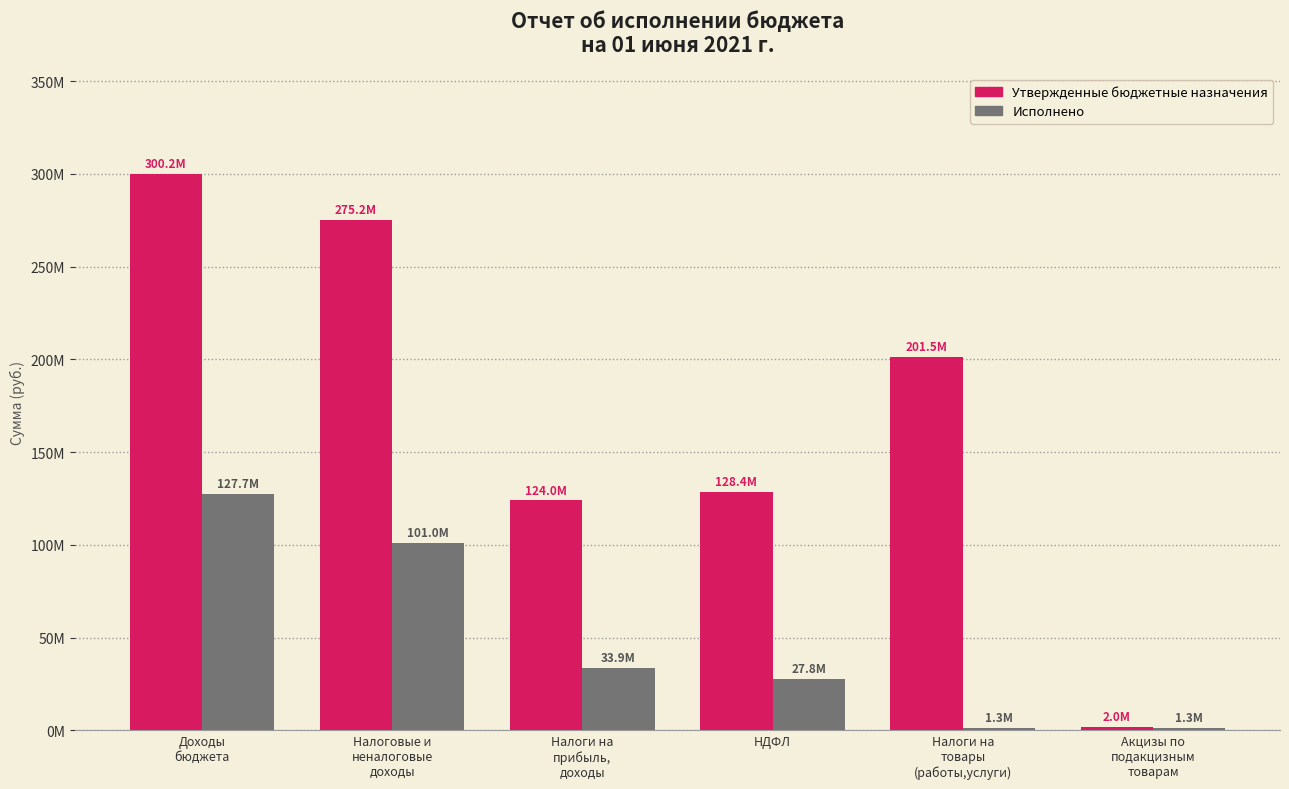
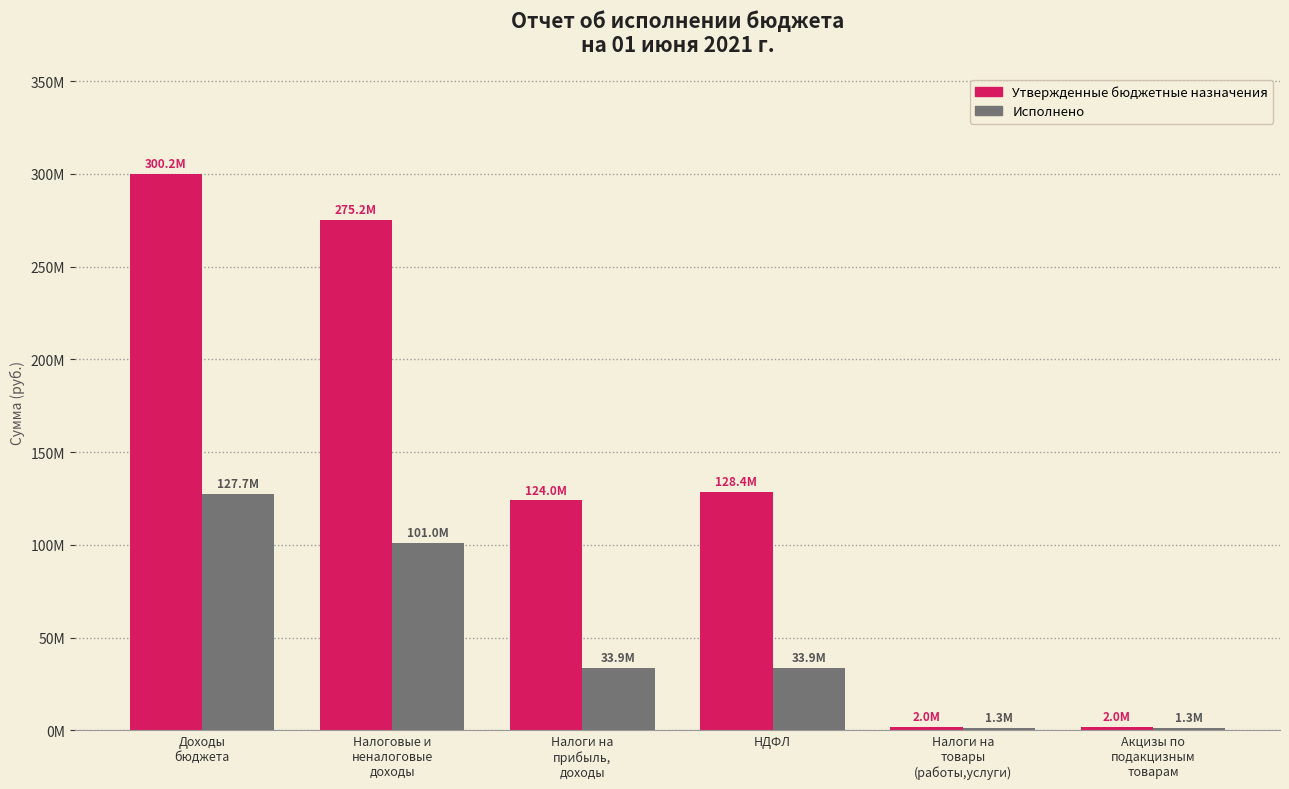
Исполнено, НДФЛ: 27.8M -> 33.9M
Утвержденные бюджетные назначения, Налоги на товары (работы,услуги): 201.5M -> 2.0M
